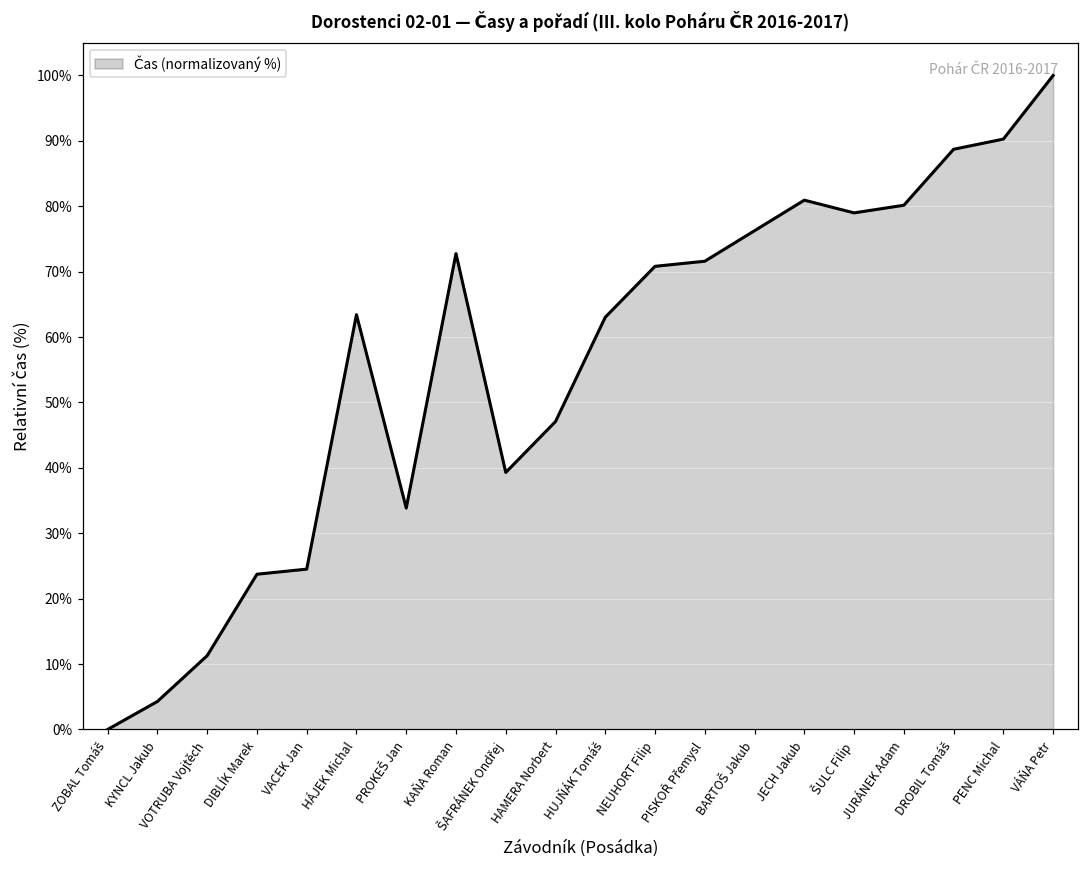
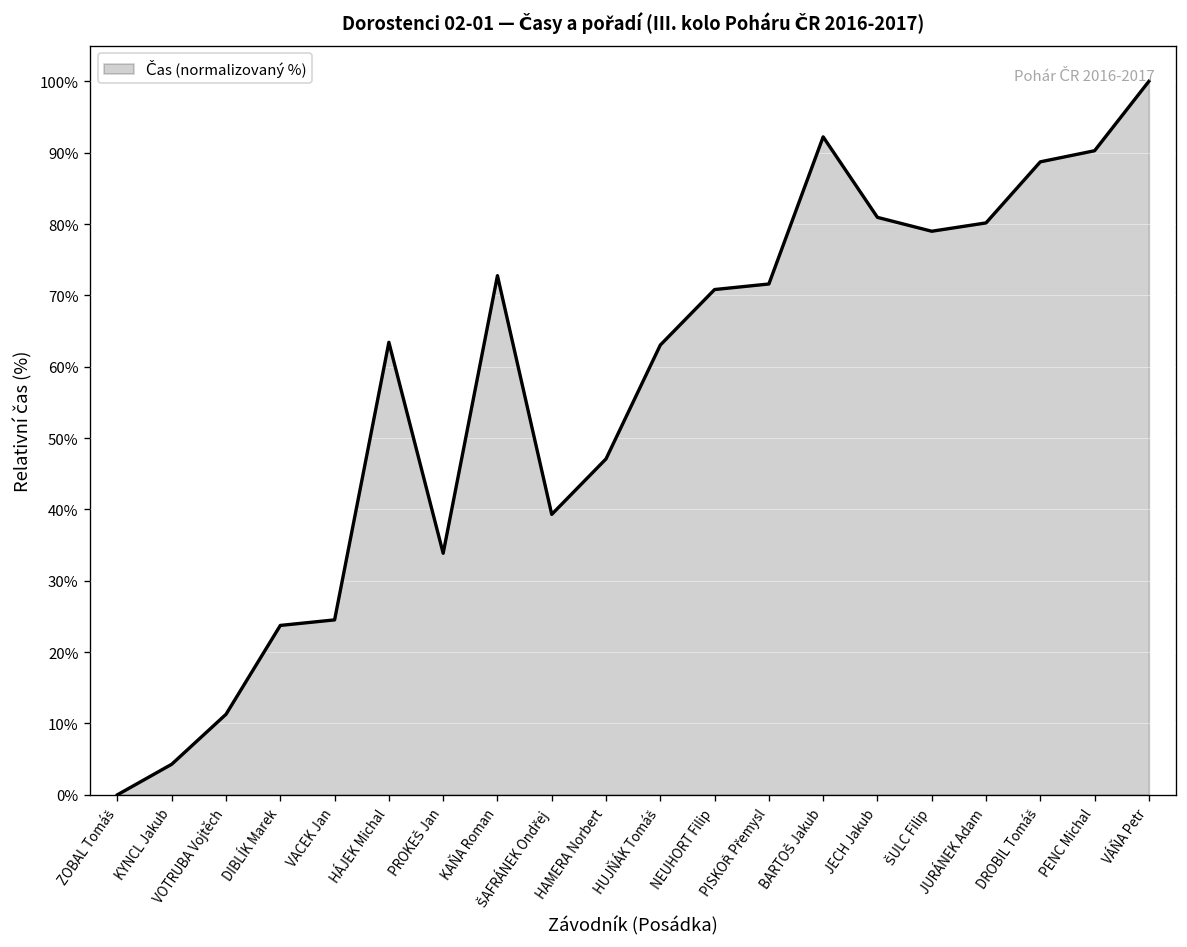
BARTOŠ Jakub: 76% -> 92%
